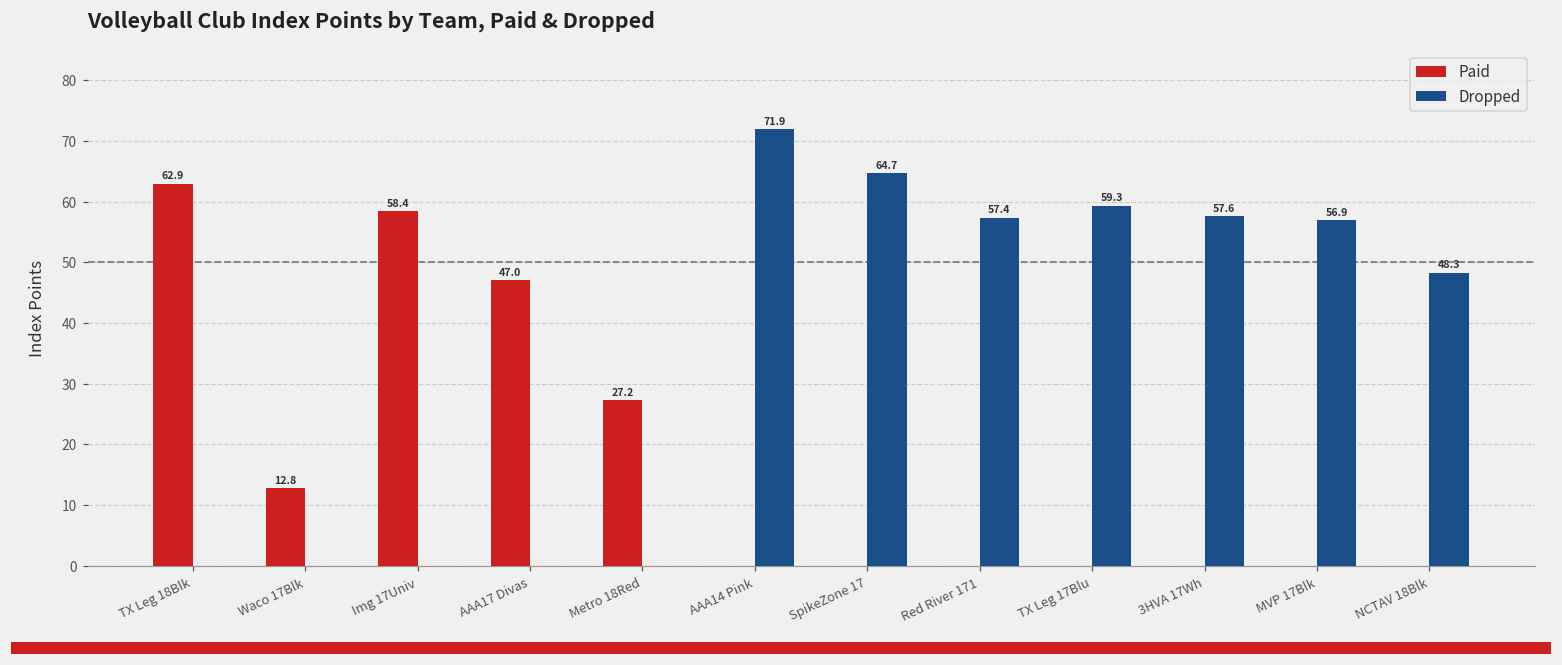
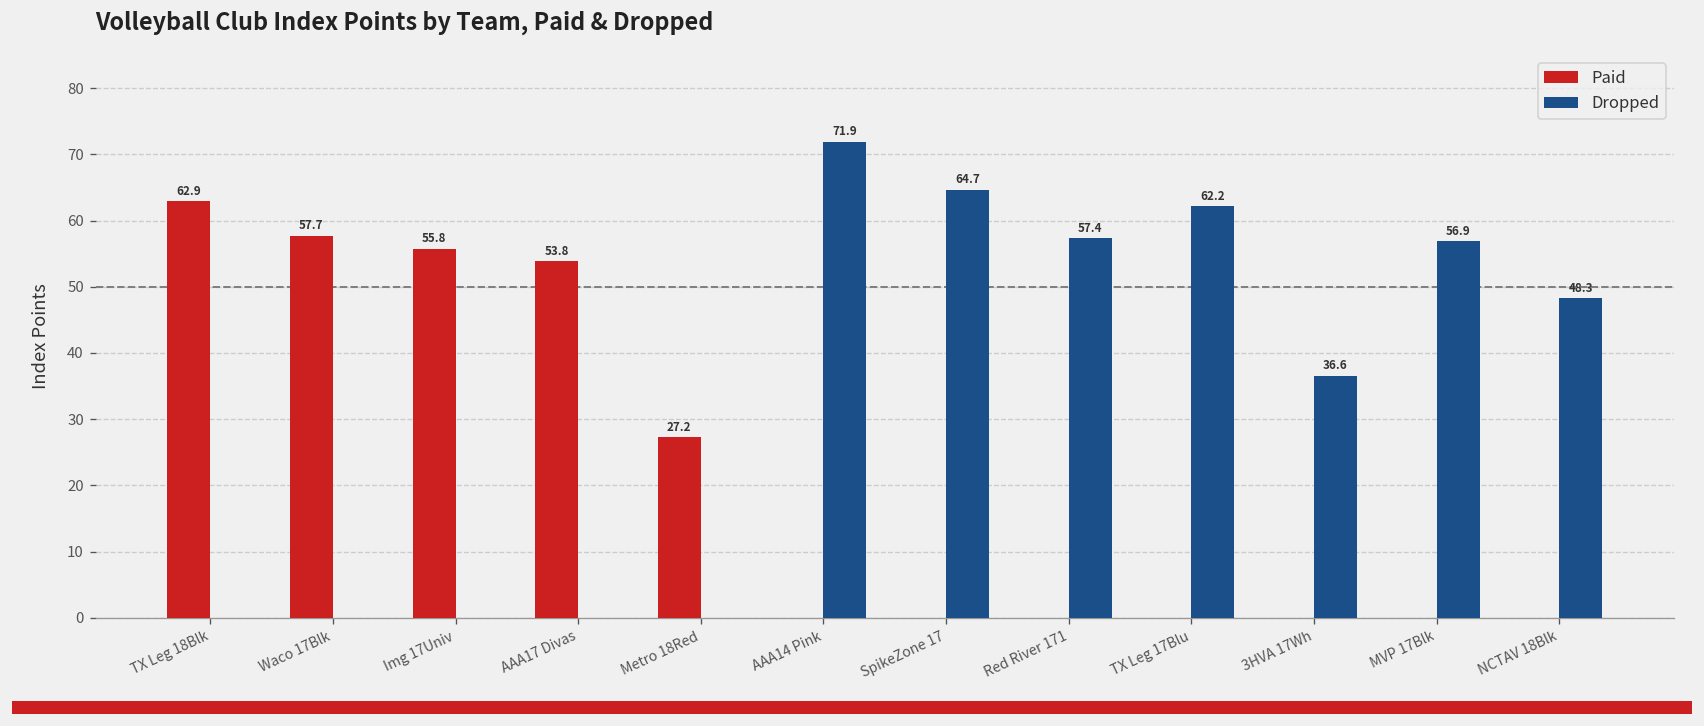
Paid, Waco 17Blk: 12.8 -> 57.7
Paid, Img 17Univ: 58.4 -> 55.8
Paid, AAA17 Divas: 47.0 -> 53.8
Dropped, TX Leg 17Blu: 59.3 -> 62.2
Dropped, 3HVA 17Wh: 57.6 -> 36.6
